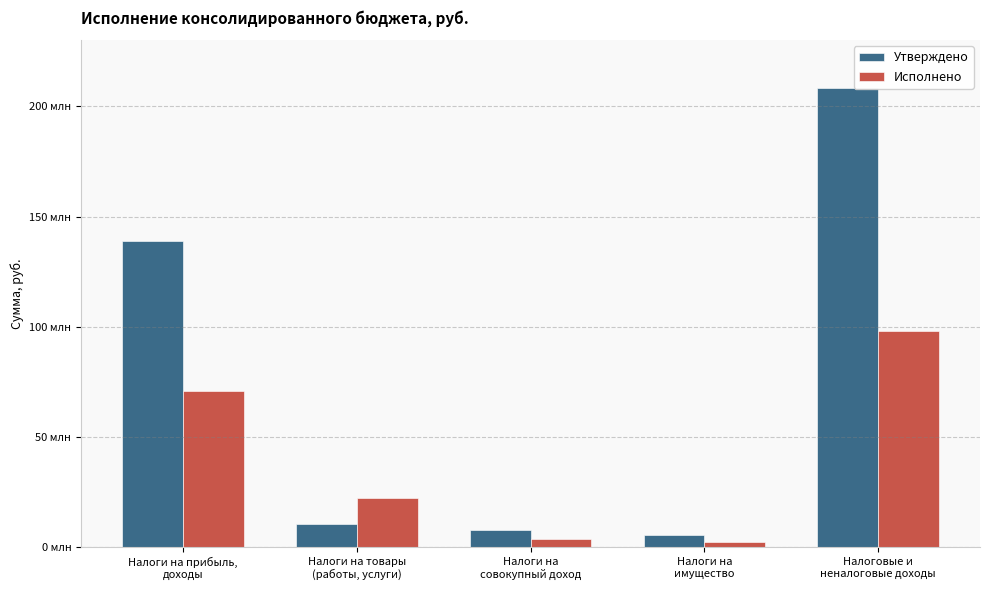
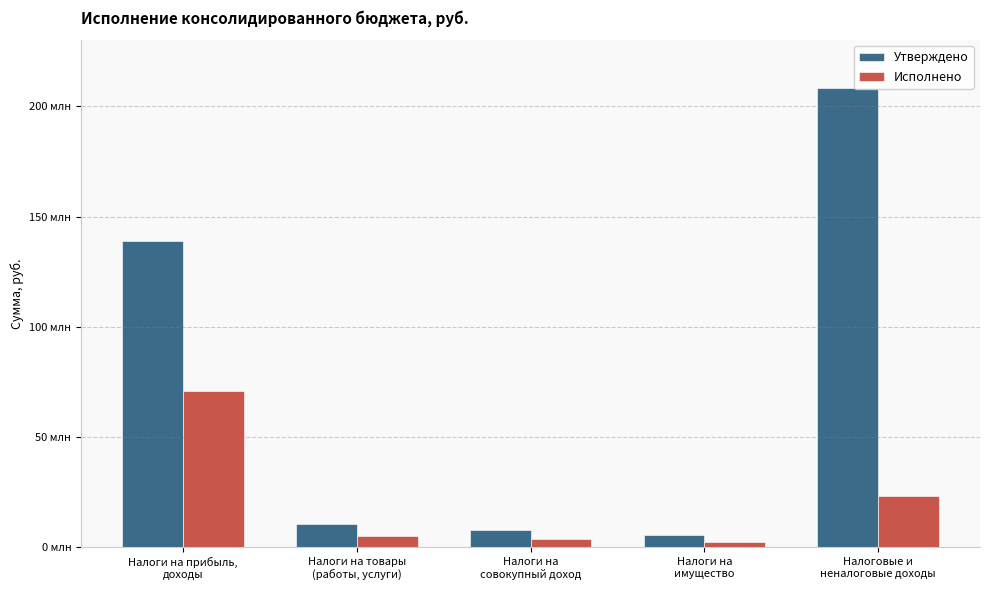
Исполнено, Налоги на товары (работы, услуги): 22 млн -> 5 млн
Исполнено, Налоговые и неналоговые доходы: 98 млн -> 23 млн
